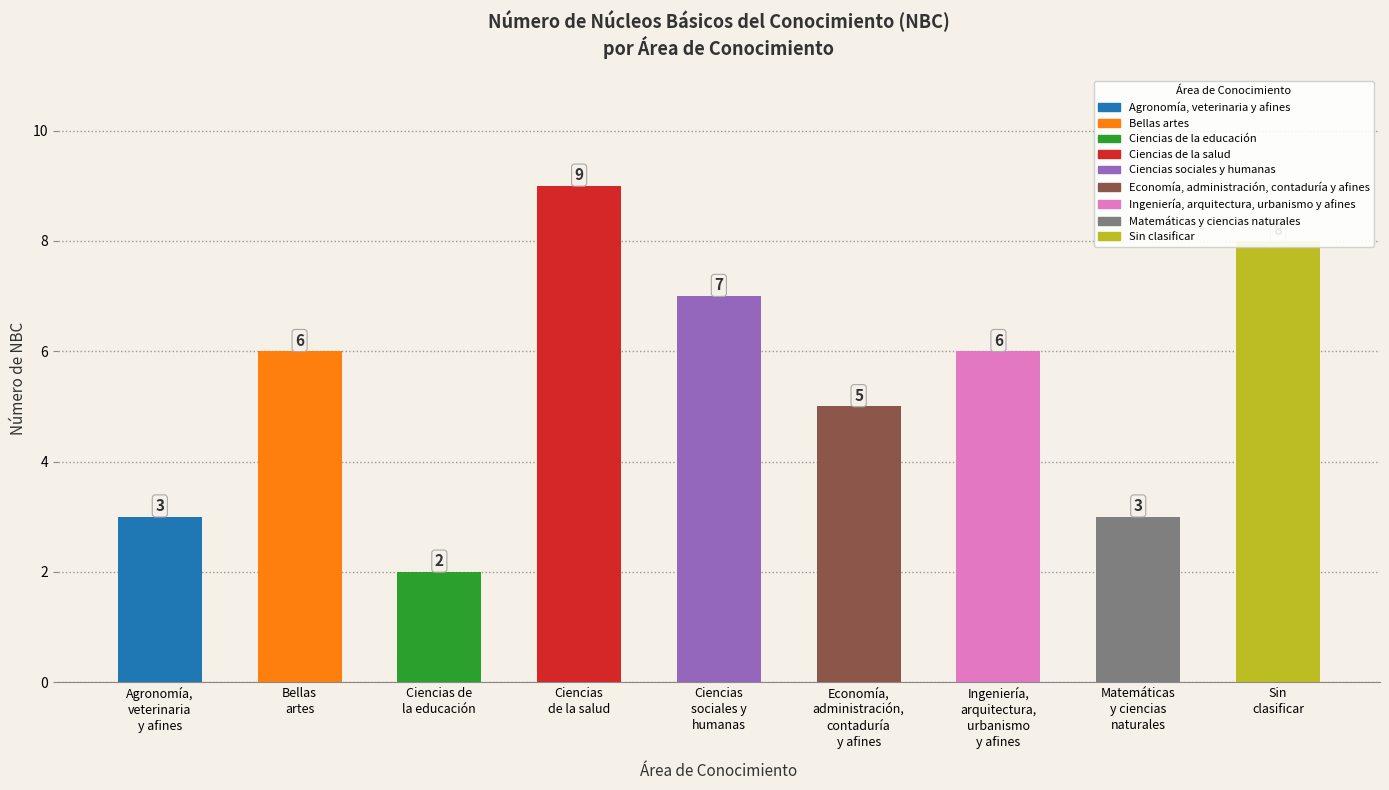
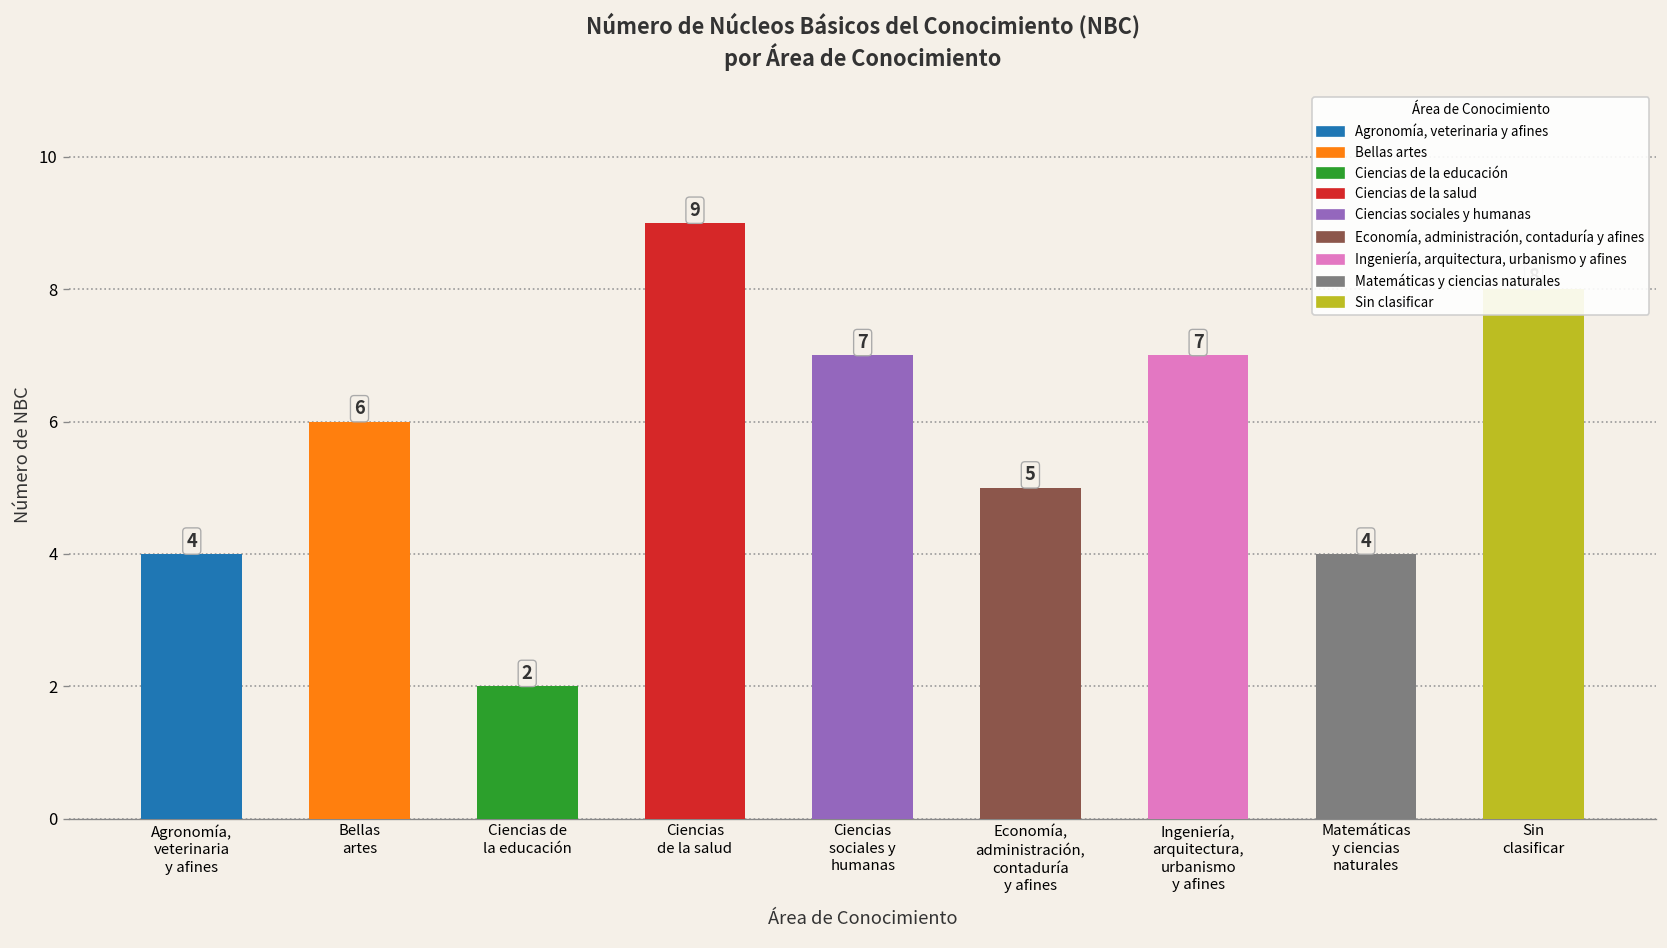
Agronomía, veterinaria y afines: 3 -> 4
Ingeniería, arquitectura, urbanismo y afines: 6 -> 7
Matemáticas y ciencias naturales: 3 -> 4
